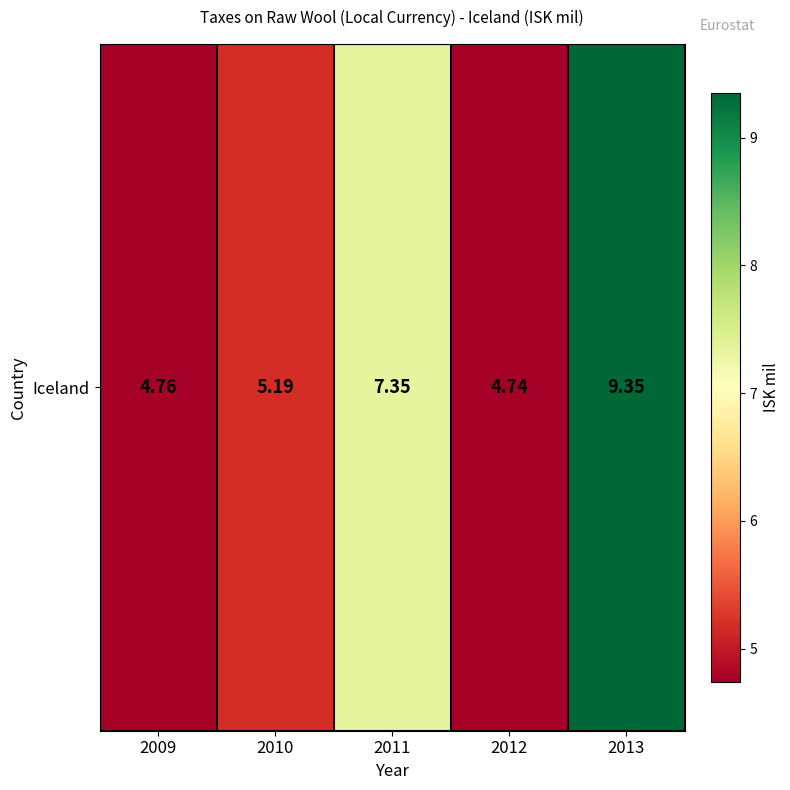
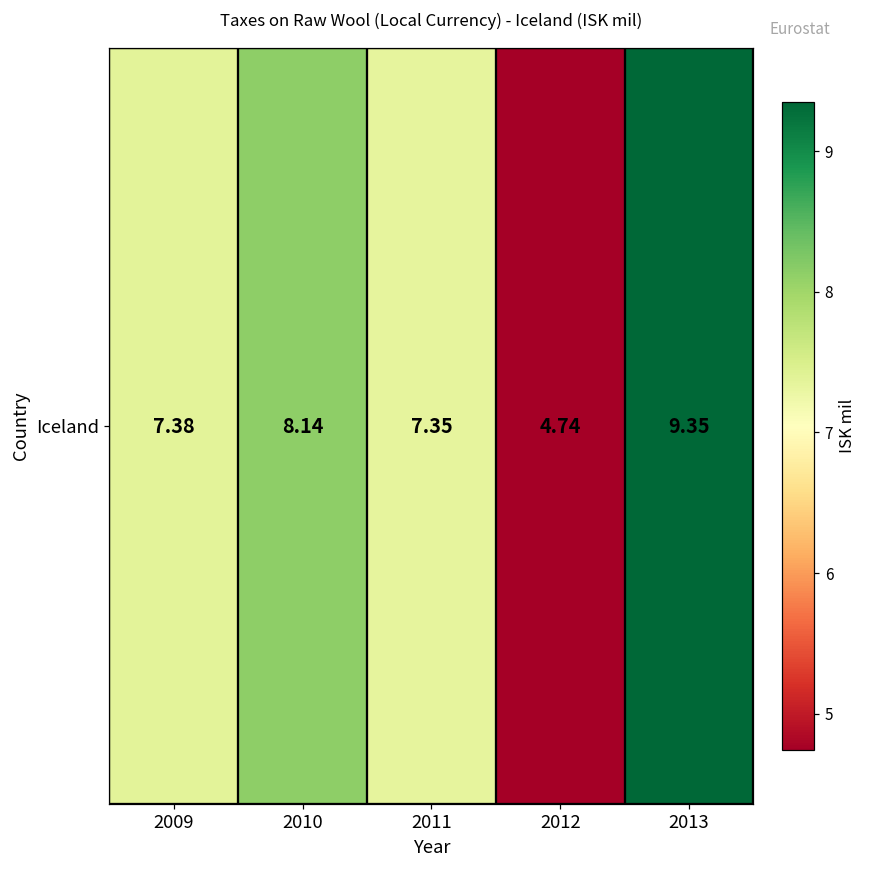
Iceland, 2009: 4.76 -> 7.38
Iceland, 2010: 5.19 -> 8.14
